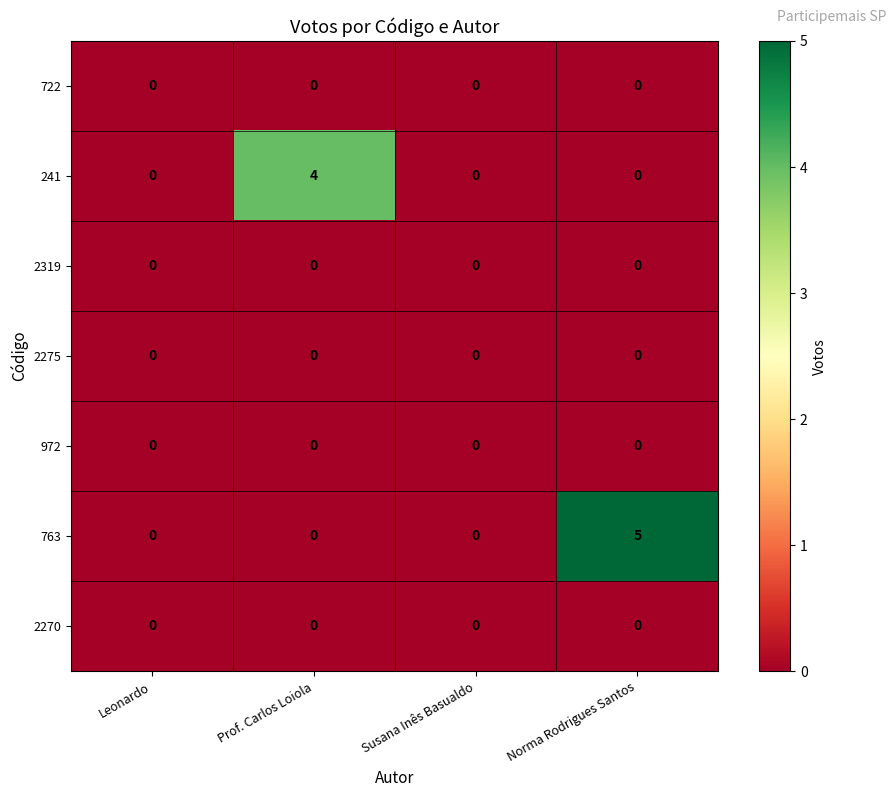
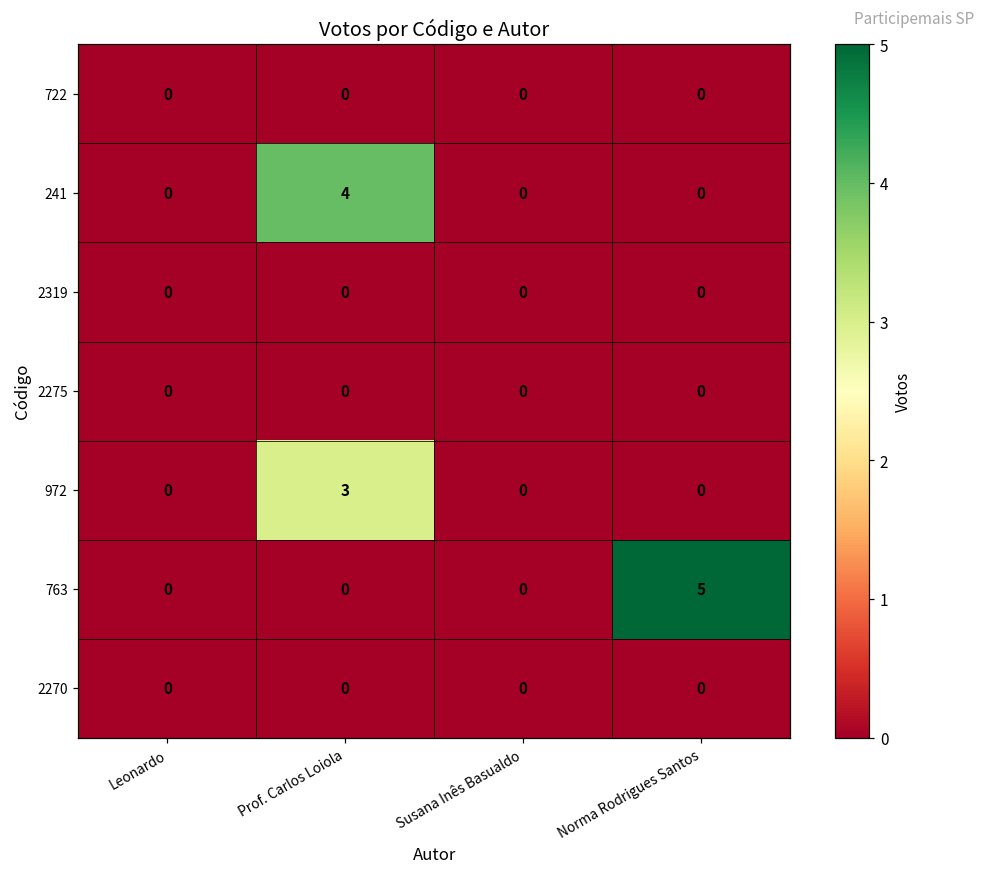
972, Prof. Carlos Loiola: 0 -> 3
